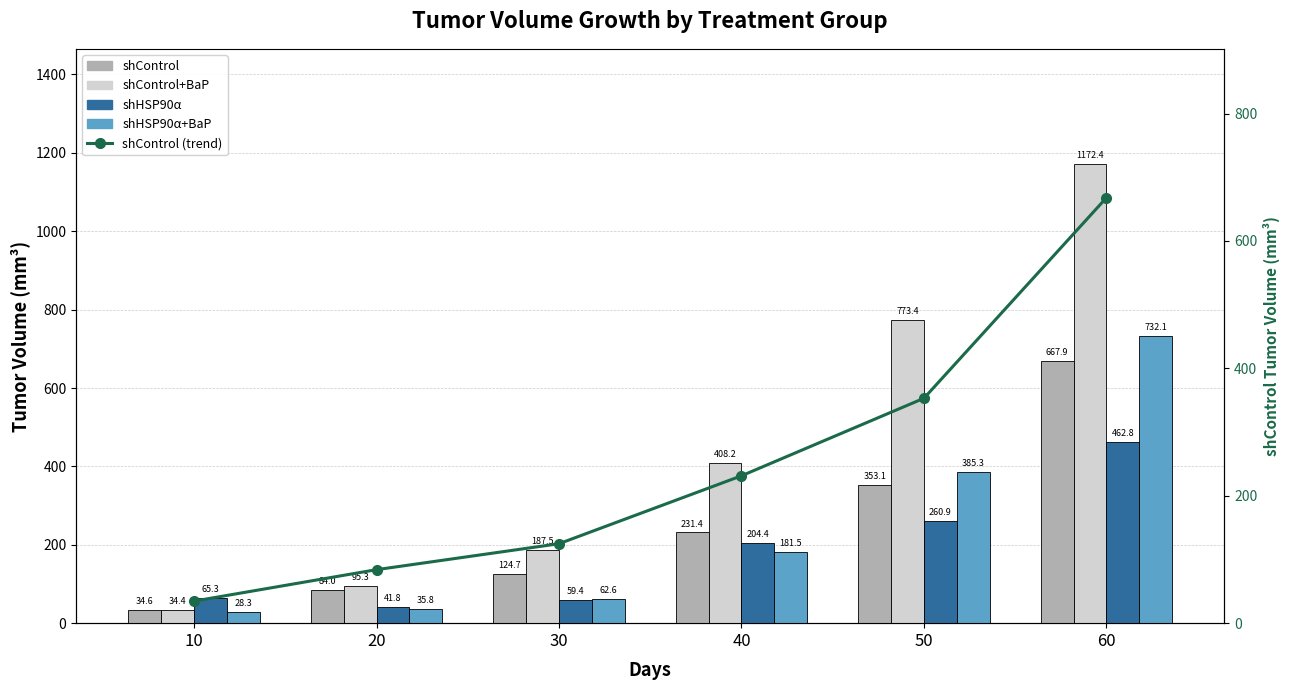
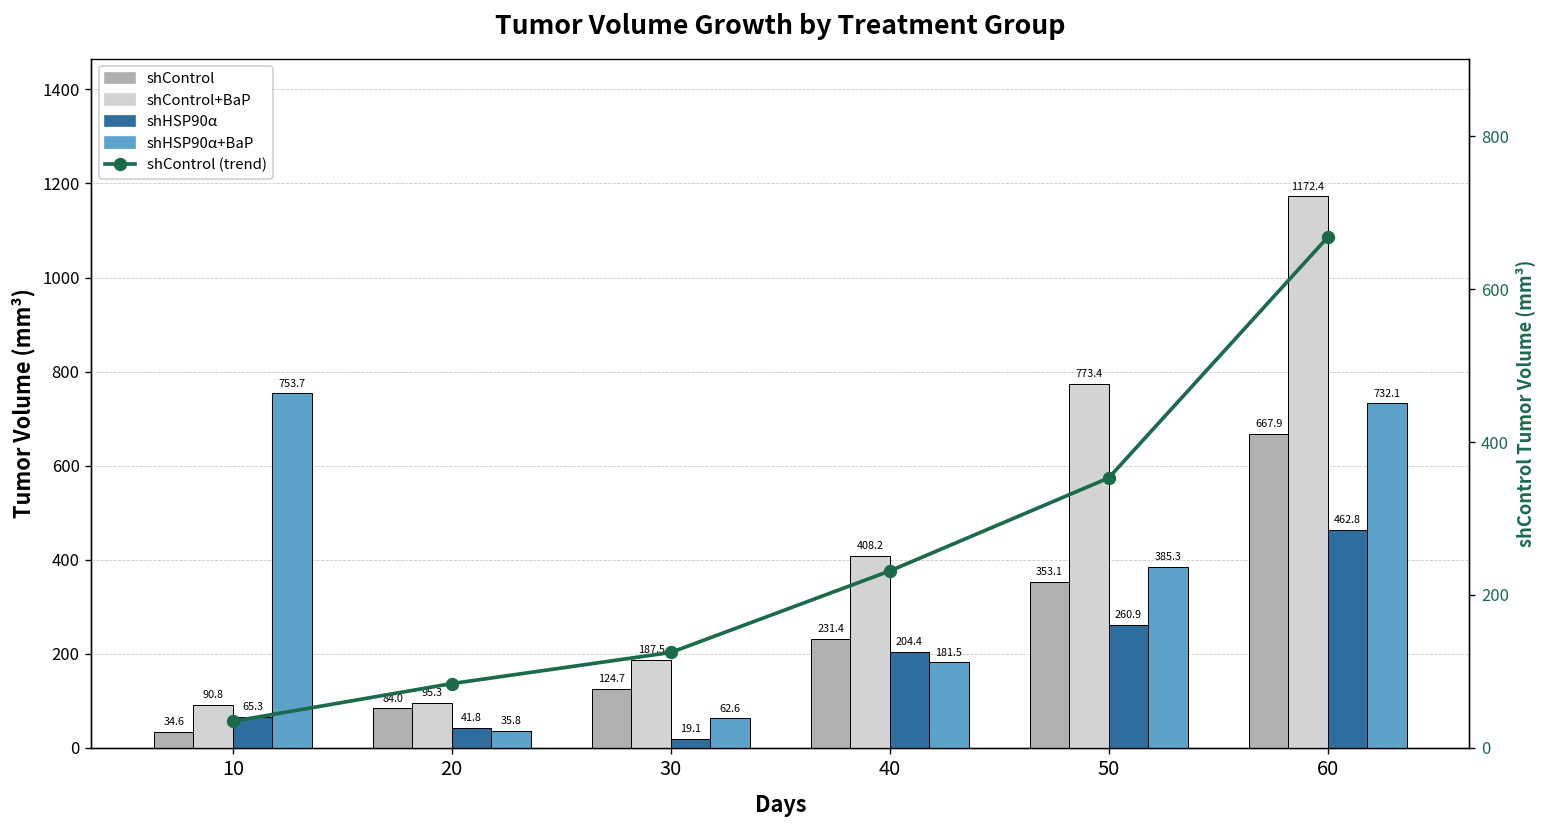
shControl+BaP, 10: 34.4 -> 90.8
shHSP90α+BaP, 10: 28.3 -> 753.7
shHSP90α, 30: 59.4 -> 19.1
